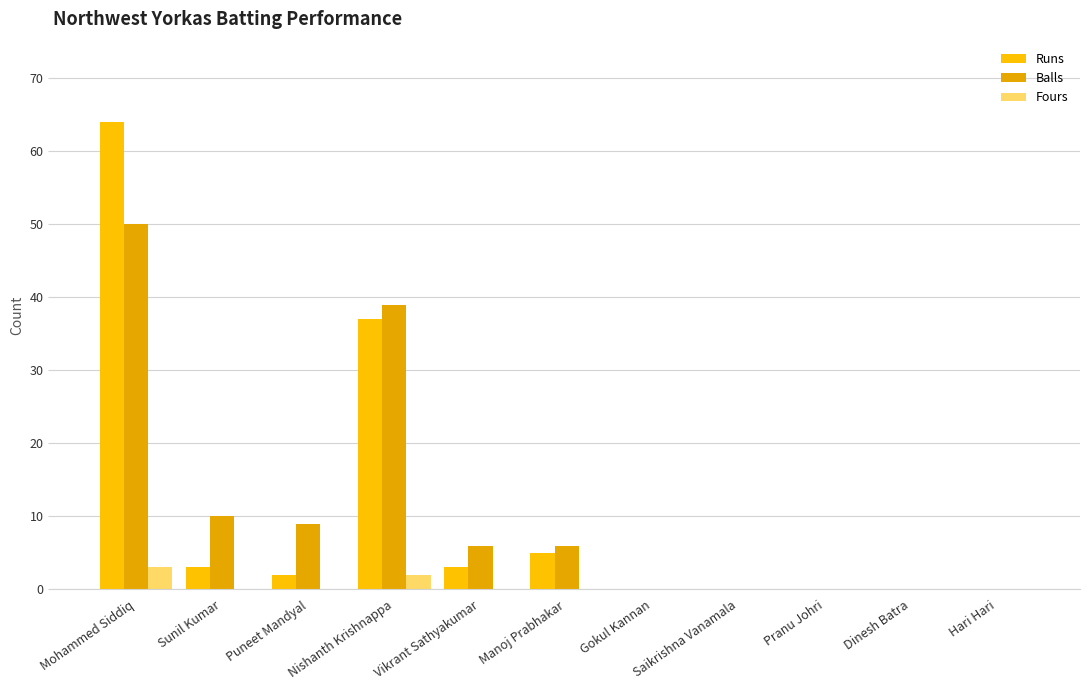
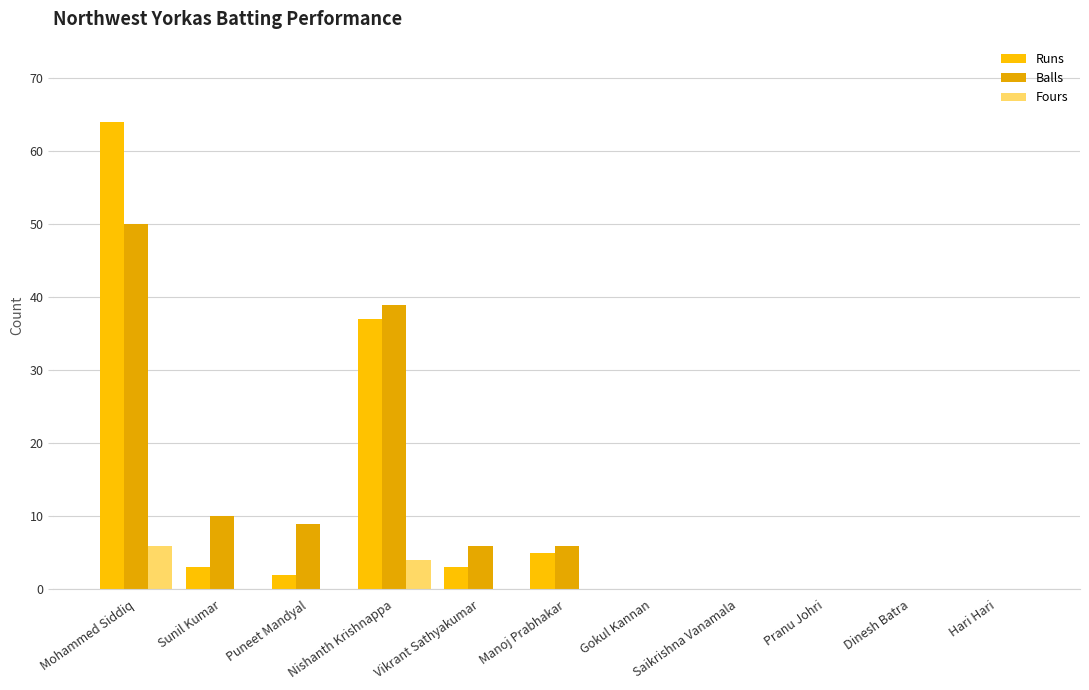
Fours, Mohammed Siddiq: 3 -> 6
Fours, Nishanth Krishnappa: 2 -> 4
